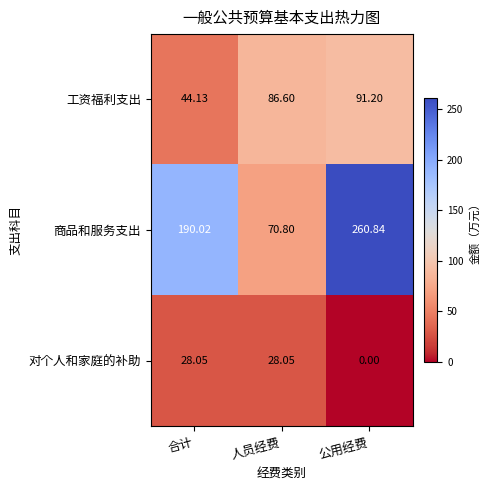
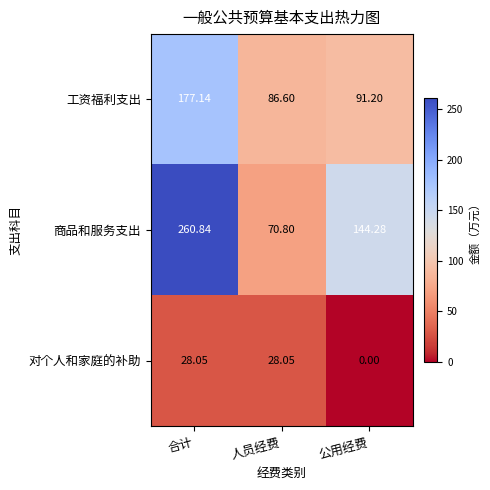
工资福利支出, 合计: 44.13 -> 177.14
商品和服务支出, 合计: 190.02 -> 260.84
商品和服务支出, 公用经费: 260.84 -> 144.28
